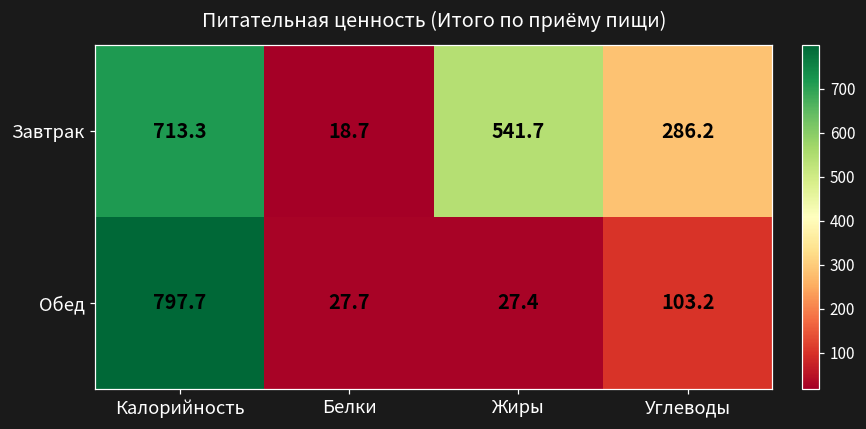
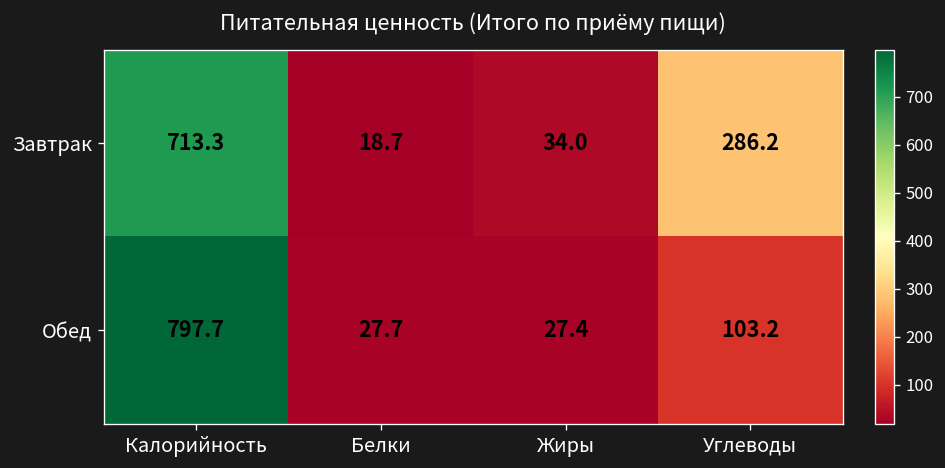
Завтрак, Жиры: 541.7 -> 34.0
